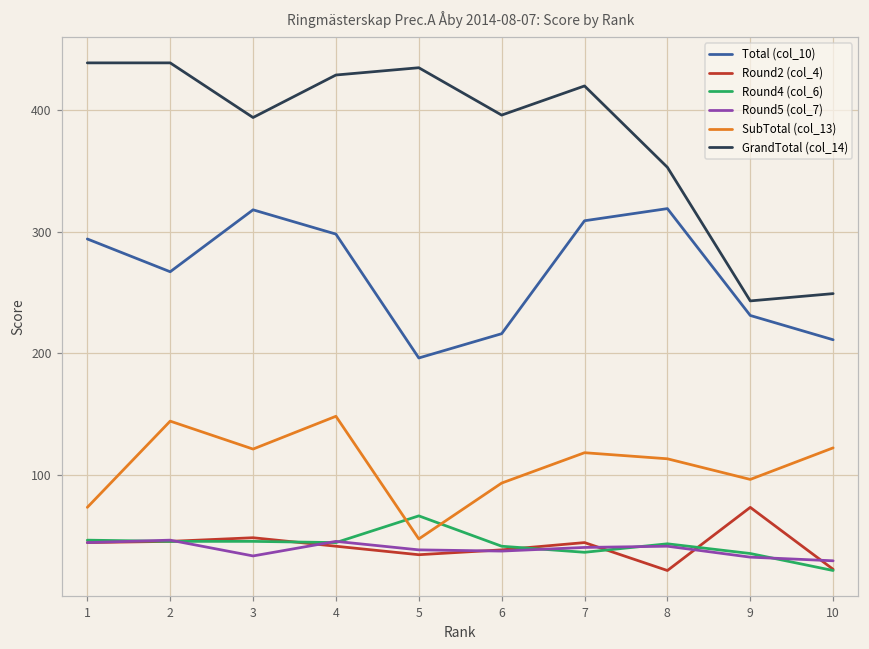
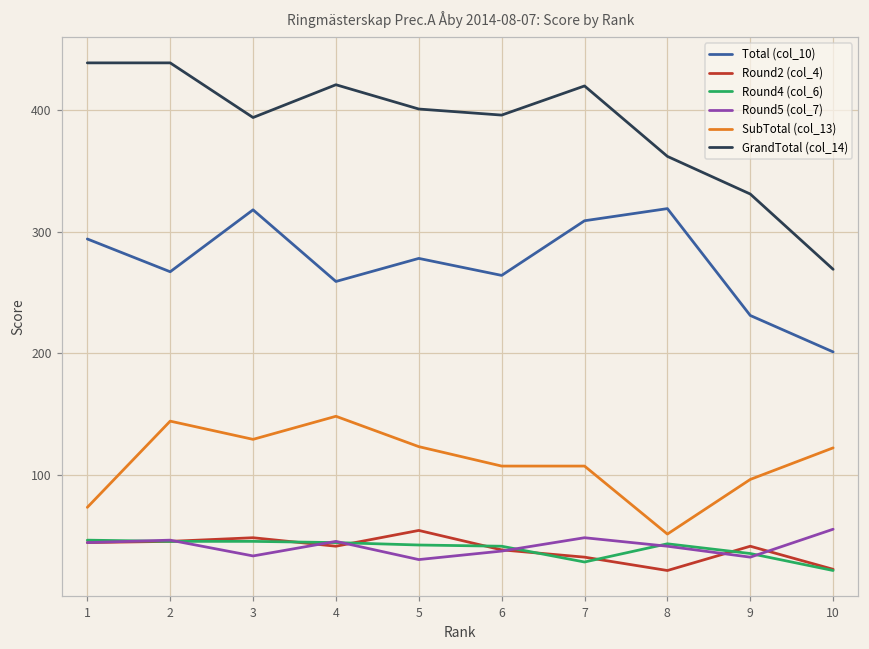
SubTotal (col_13), 3: 121 -> 129
Total (col_10), 4: 298 -> 259
GrandTotal (col_14), 4: 429 -> 421
Total (col_10), 5: 196 -> 278
Round2 (col_4), 5: 34 -> 54
Round4 (col_6), 5: 66 -> 42
Round5 (col_7), 5: 38 -> 30
SubTotal (col_13), 5: 47 -> 123
GrandTotal (col_14), 5: 435 -> 401
Total (col_10), 6: 216 -> 264
SubTotal (col_13), 6: 93 -> 107
Round2 (col_4), 7: 44 -> 32
Round4 (col_6), 7: 36 -> 28
Round5 (col_7), 7: 40 -> 48
SubTotal (col_13), 7: 118 -> 107
SubTotal (col_13), 8: 113 -> 51
GrandTotal (col_14), 8: 353 -> 362
Round2 (col_4), 9: 73 -> 41
GrandTotal (col_14), 9: 243 -> 331
Total (col_10), 10: 211 -> 201
Round5 (col_7), 10: 29 -> 55
GrandTotal (col_14), 10: 249 -> 269
